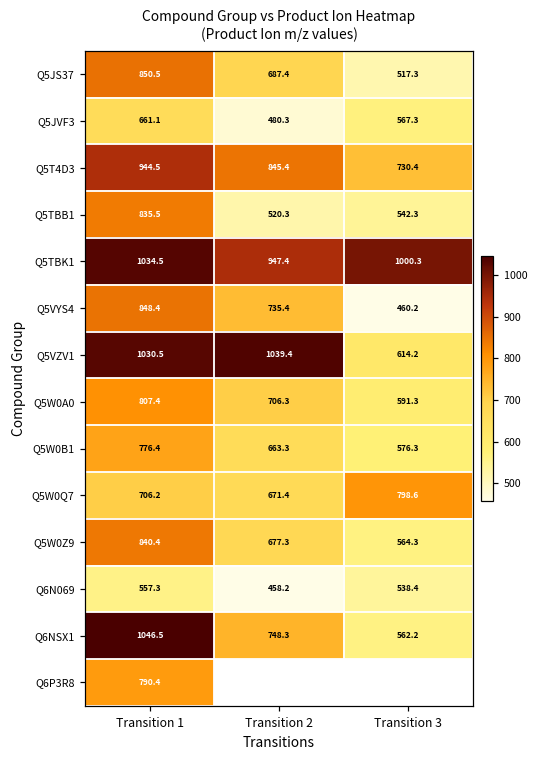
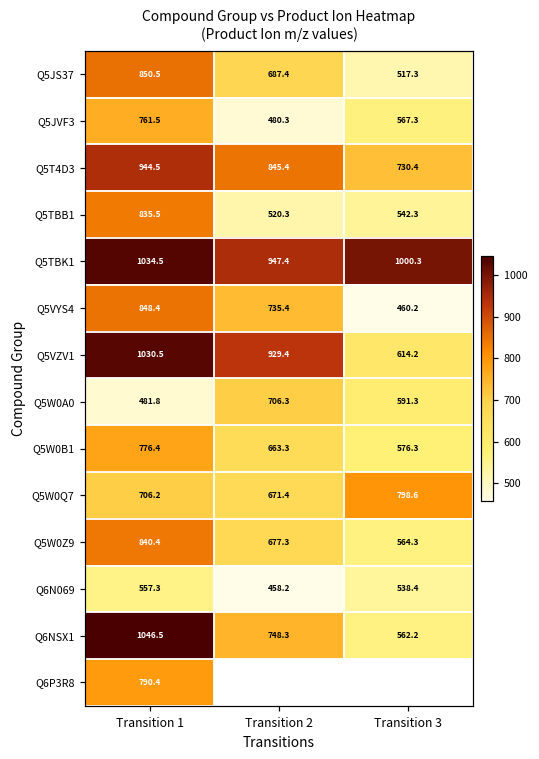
Q5JVF3, Transition 1: 661.1 -> 761.5
Q5VZV1, Transition 2: 1039.4 -> 929.4
Q5W0A0, Transition 1: 807.4 -> 481.8
